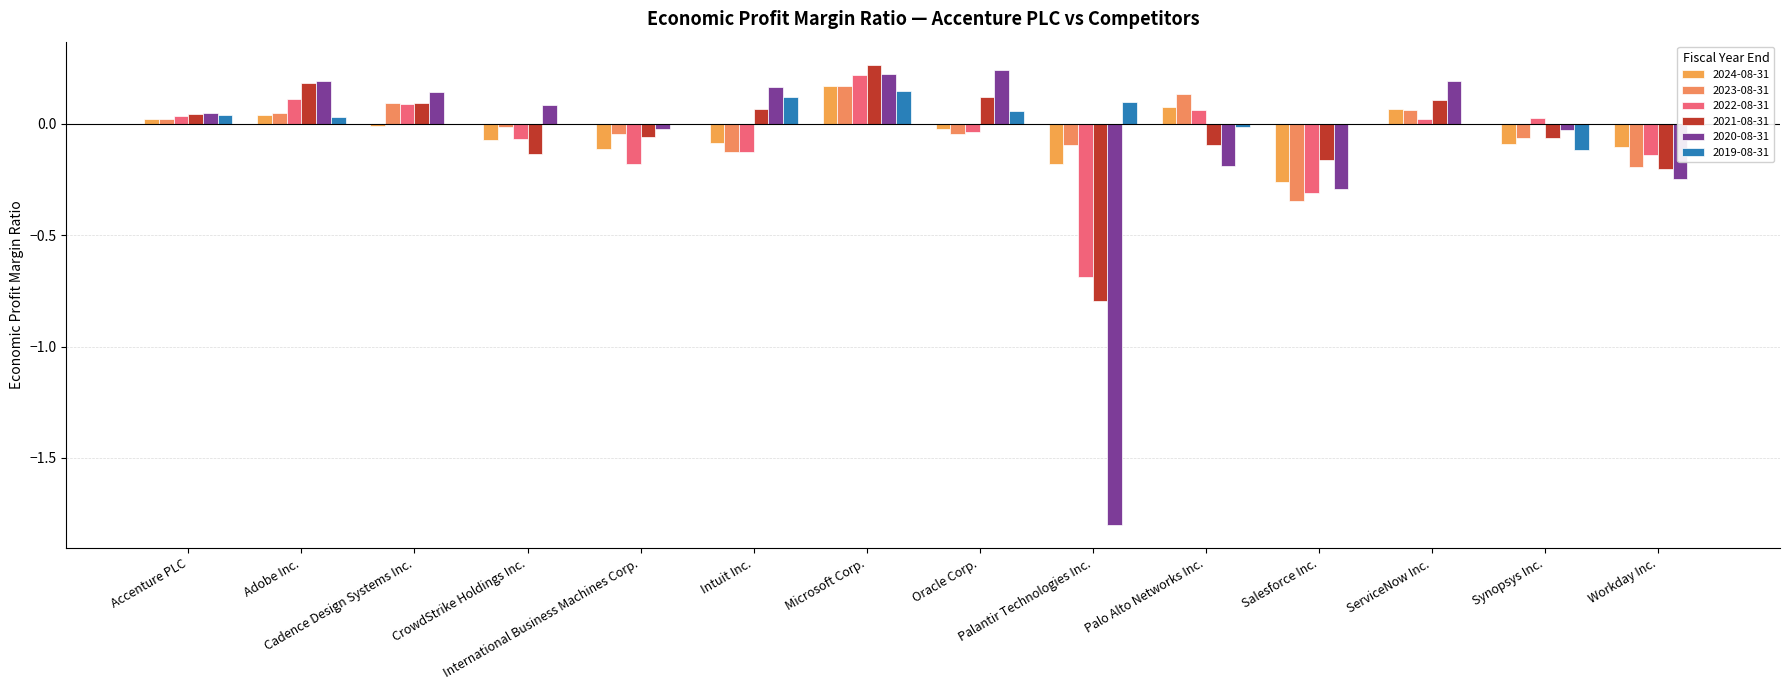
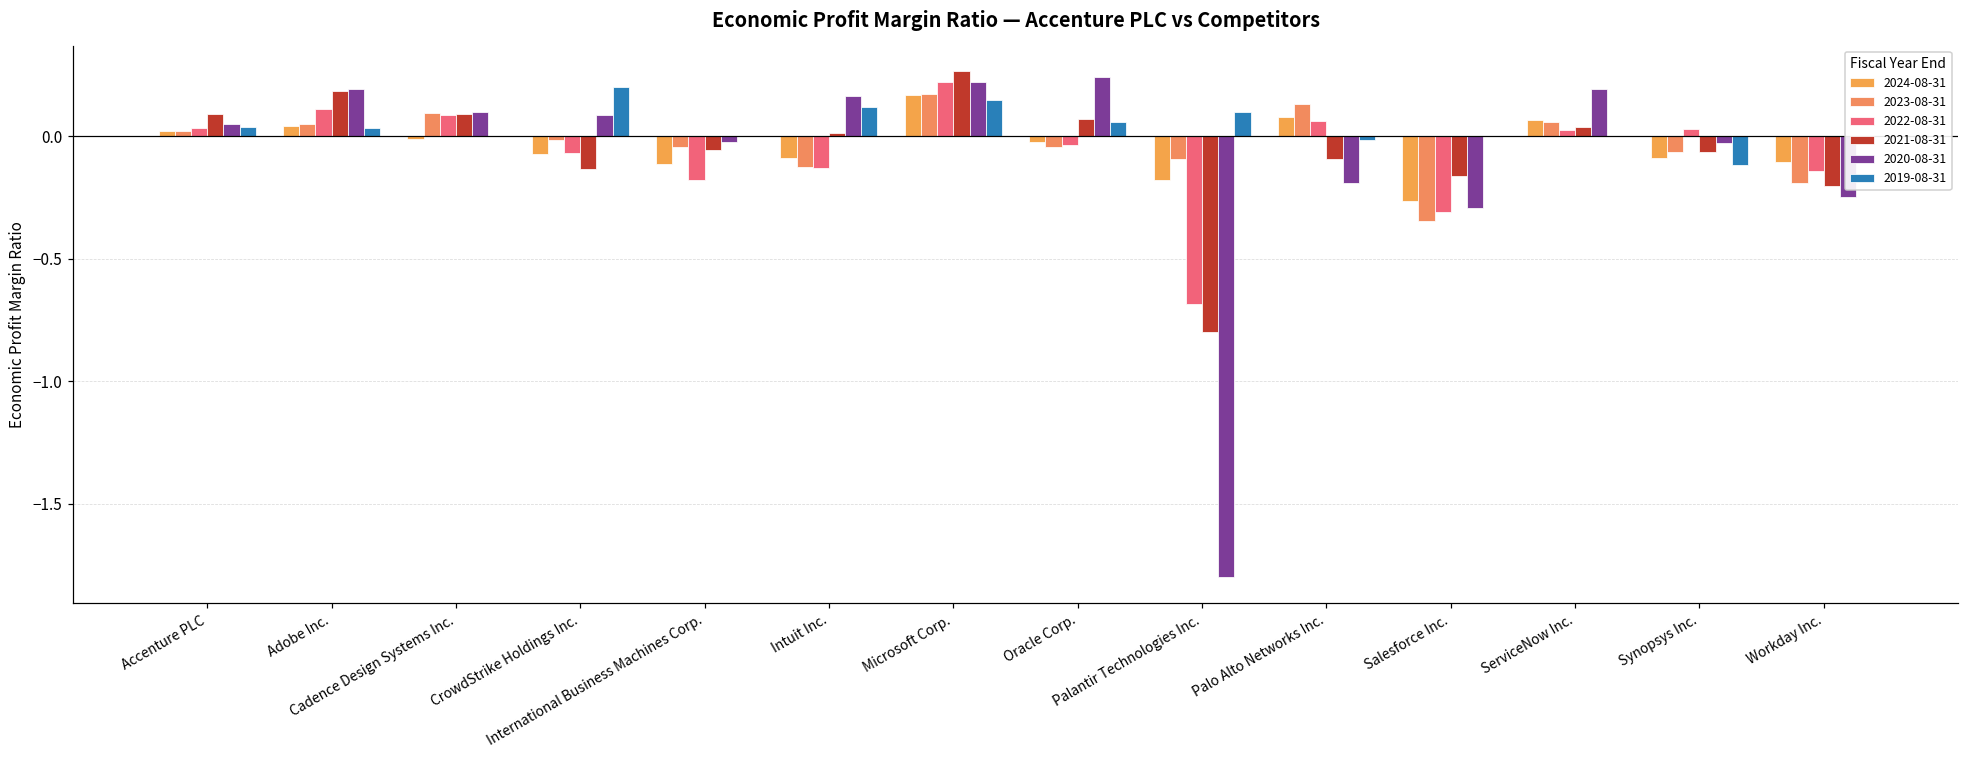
2021-08-31, Accenture PLC: 0.05 -> 0.09
2020-08-31, Cadence Design Systems Inc.: 0.14 -> 0.10
2019-08-31, CrowdStrike Holdings Inc.: 0.0 -> 0.2
2021-08-31, Intuit Inc.: 0.07 -> 0.01
2021-08-31, Oracle Corp.: 0.12 -> 0.07
2021-08-31, ServiceNow Inc.: 0.11 -> 0.04
